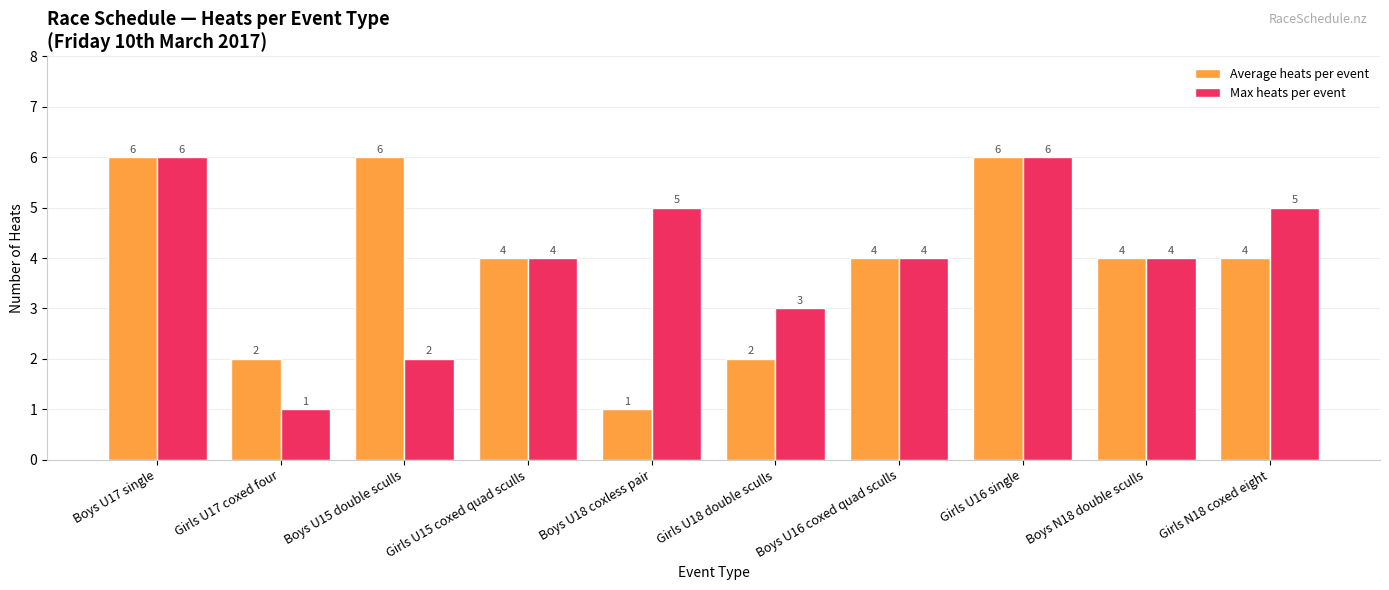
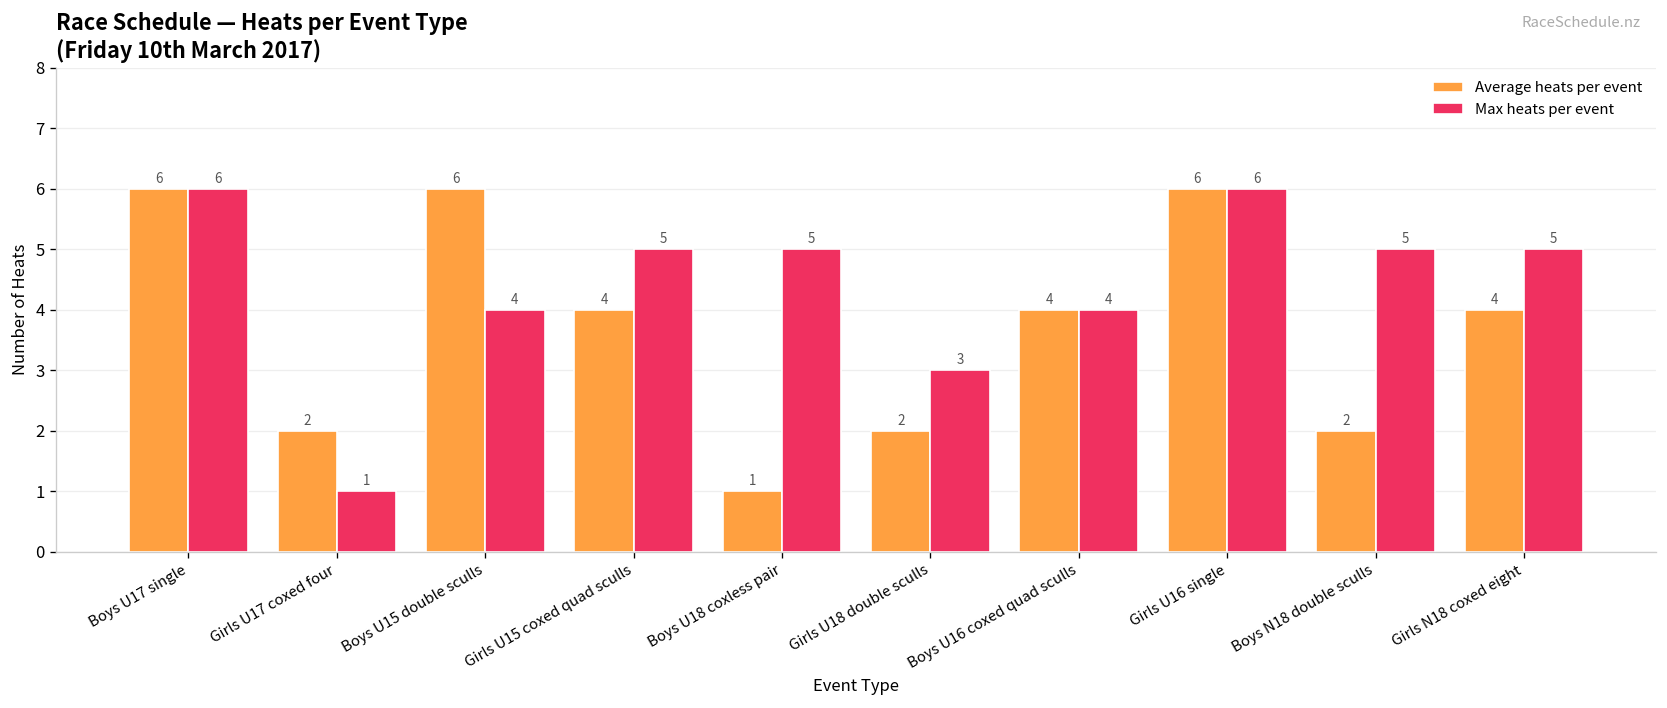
Max heats per event, Boys U15 double sculls: 2 -> 4
Max heats per event, Girls U15 coxed quad sculls: 4 -> 5
Average heats per event, Boys N18 double sculls: 4 -> 2
Max heats per event, Boys N18 double sculls: 4 -> 5
